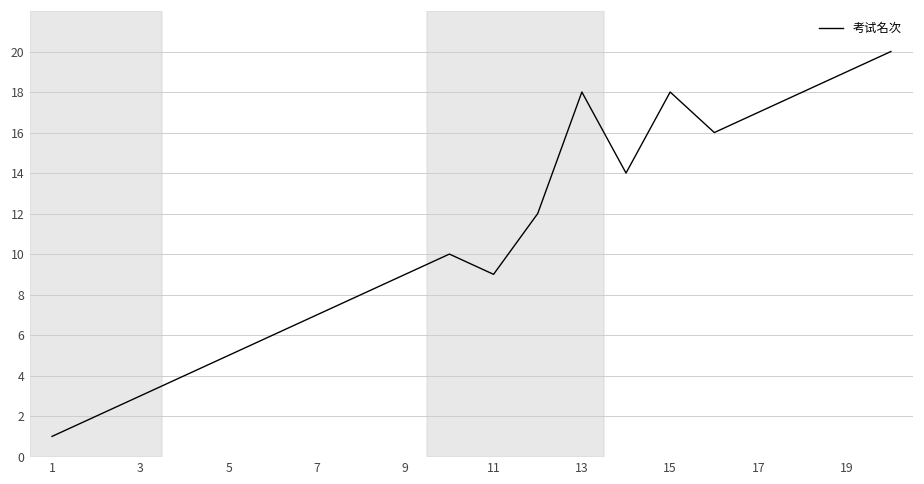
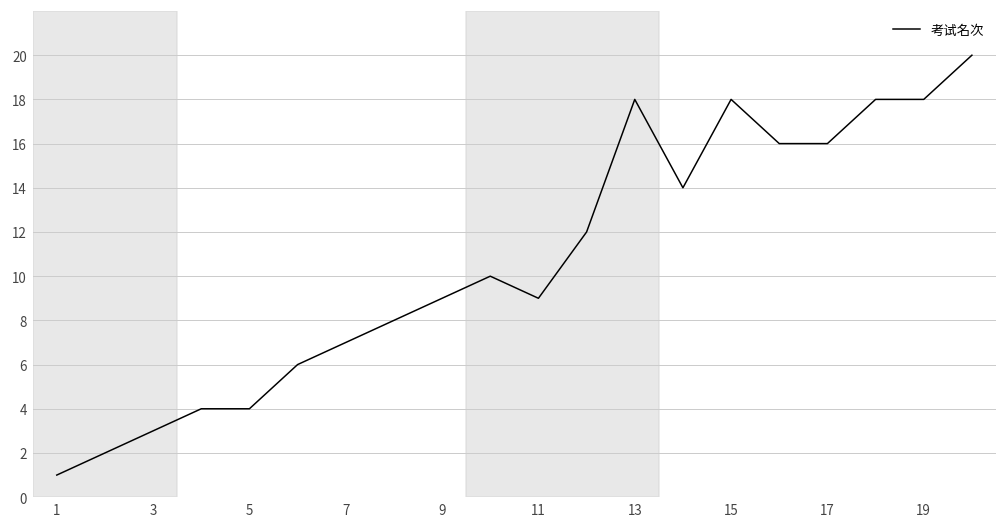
5: 5 -> 4
17: 17 -> 16
19: 19 -> 18
